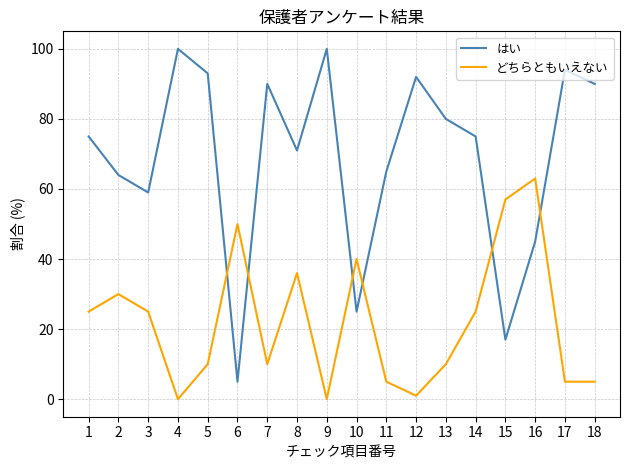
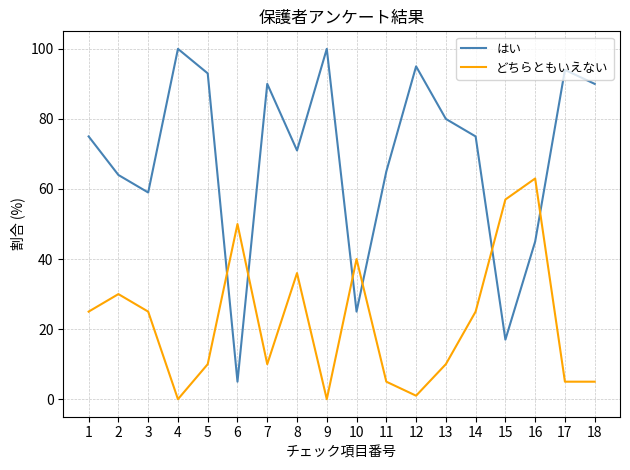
はい, 12: 92 -> 95
